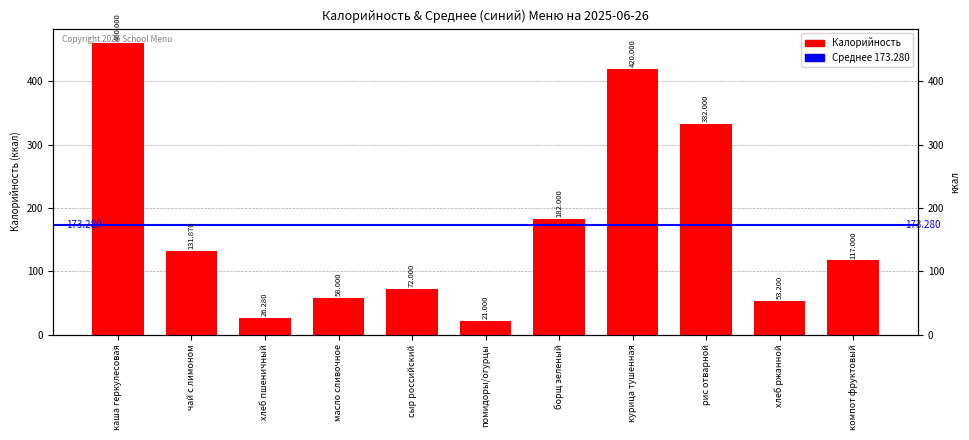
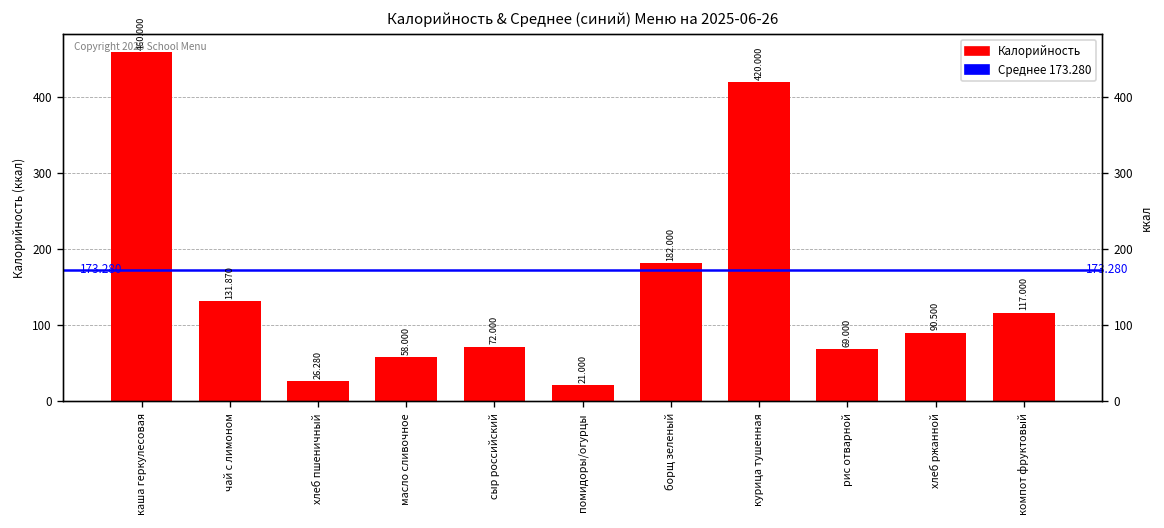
рис отварной: 332.000 -> 69.000
хлеб ржанной: 53.200 -> 90.500
